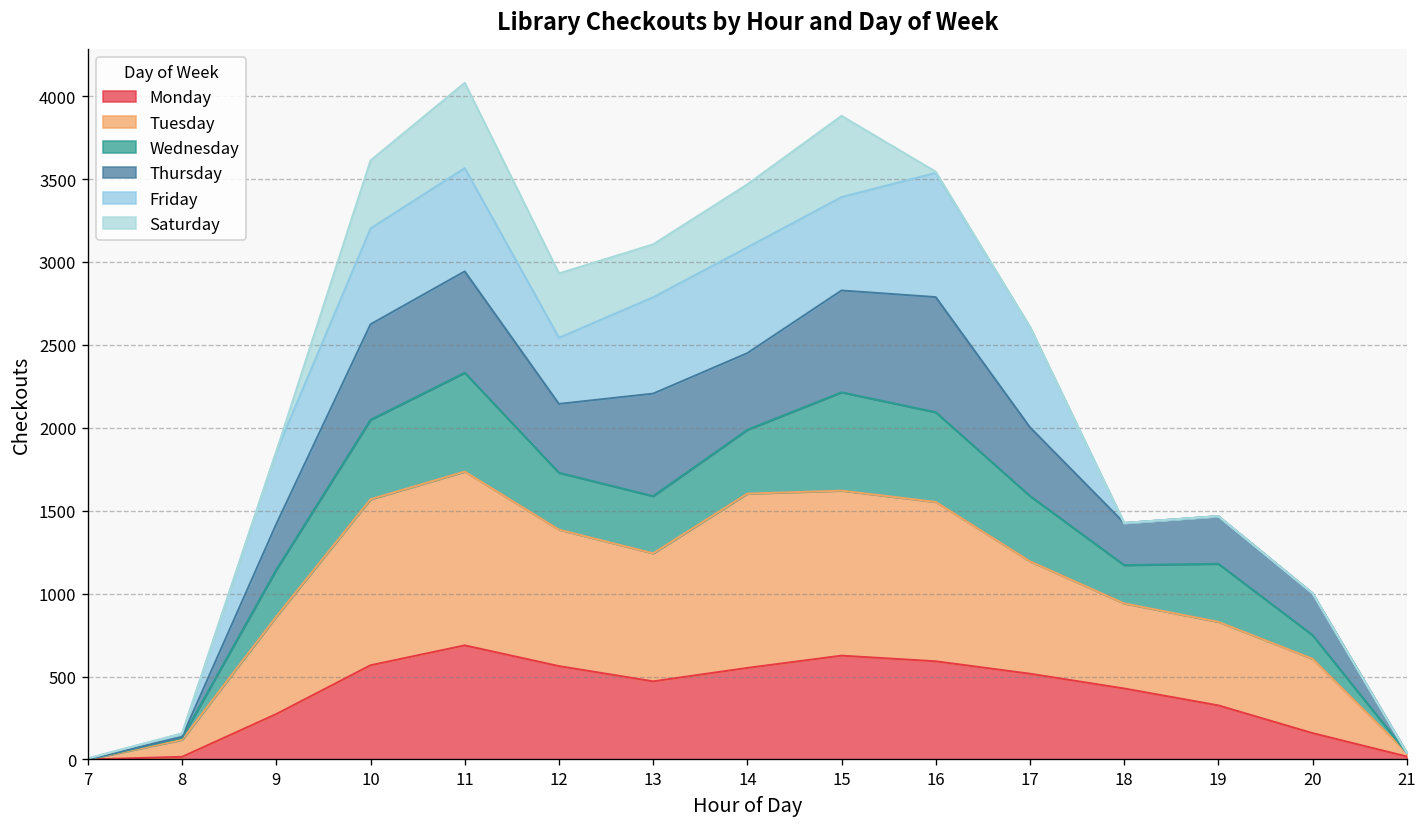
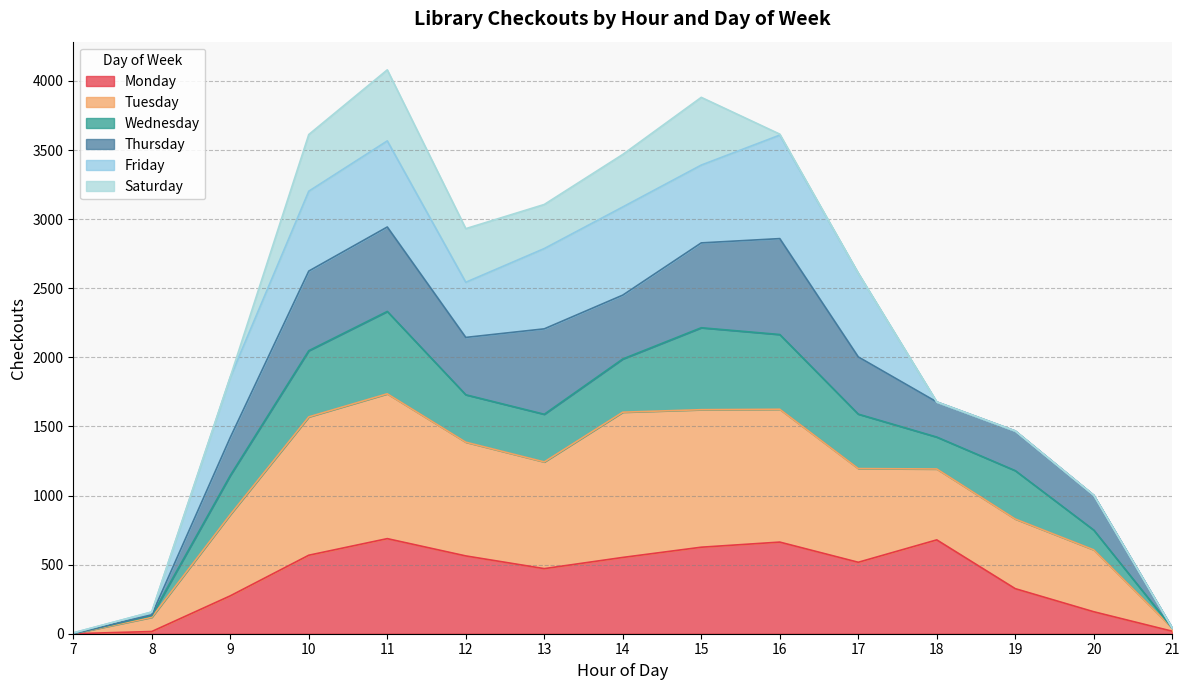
Monday, 16: 590 -> 660
Monday, 18: 430 -> 680
